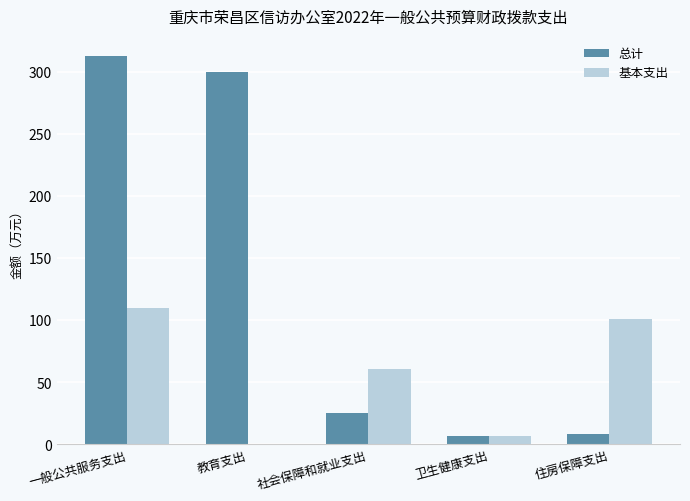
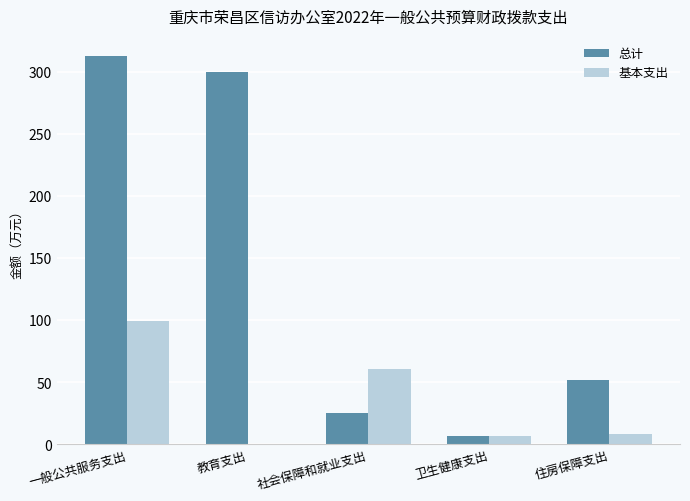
基本支出, 一般公共服务支出: 110 -> 100
总计, 住房保障支出: 9 -> 52
基本支出, 住房保障支出: 101 -> 9
